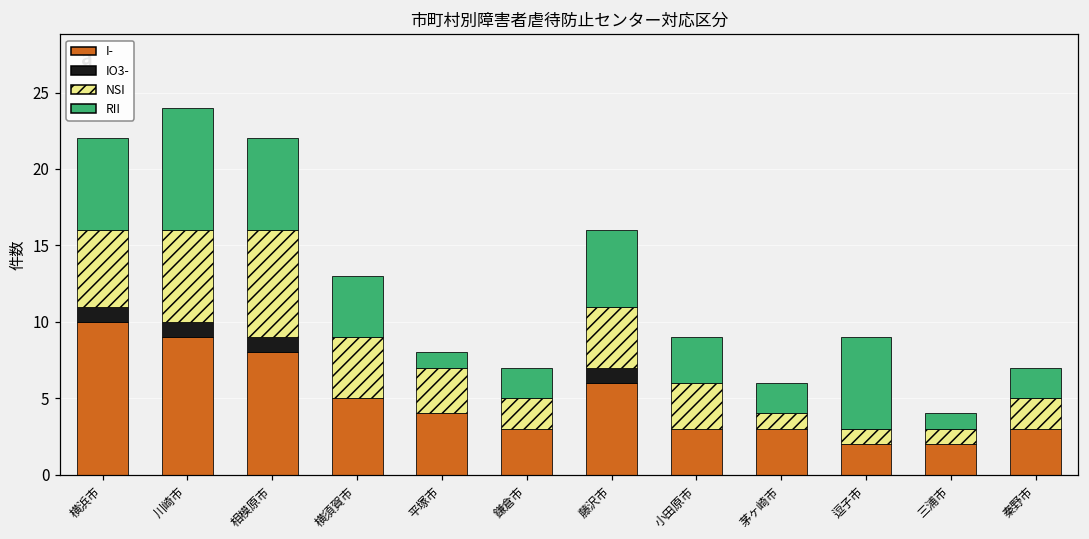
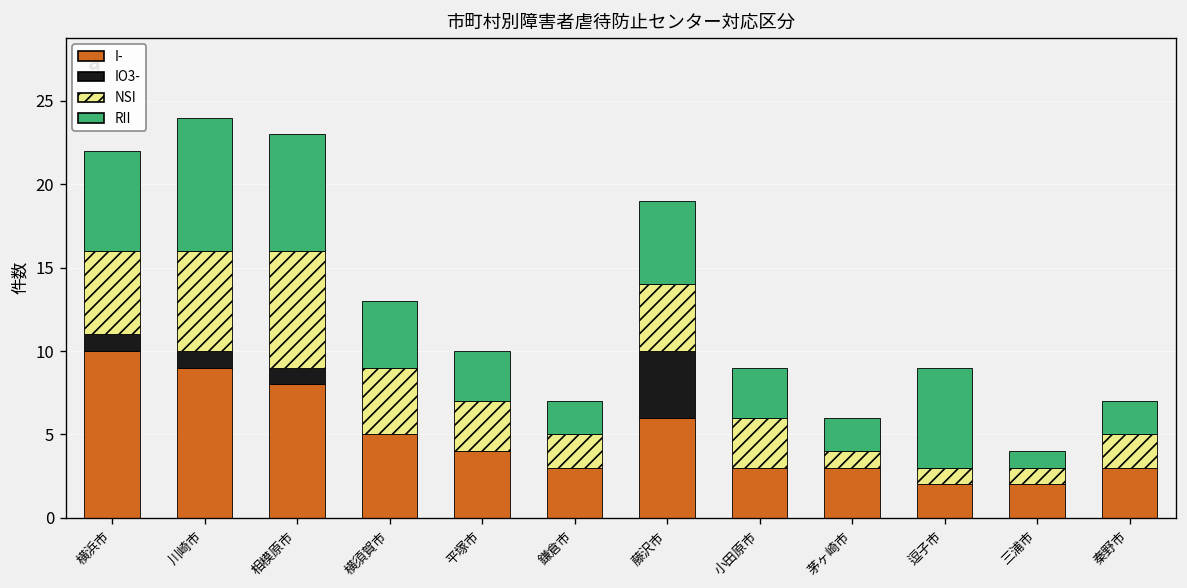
RII, 相模原市: 6 -> 7
RII, 平塚市: 1 -> 3
IO3-, 藤沢市: 1 -> 4
